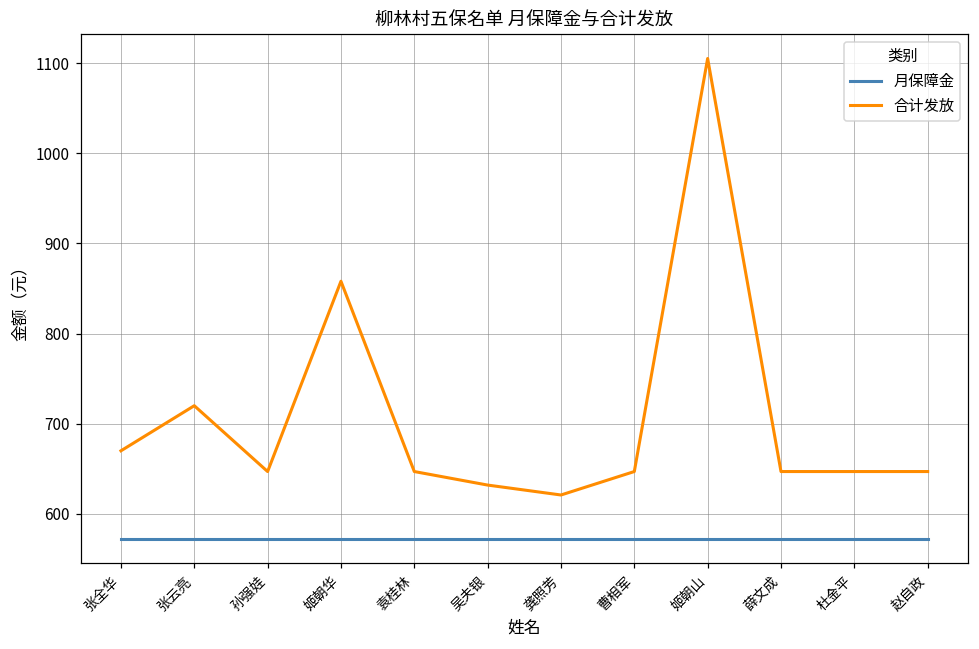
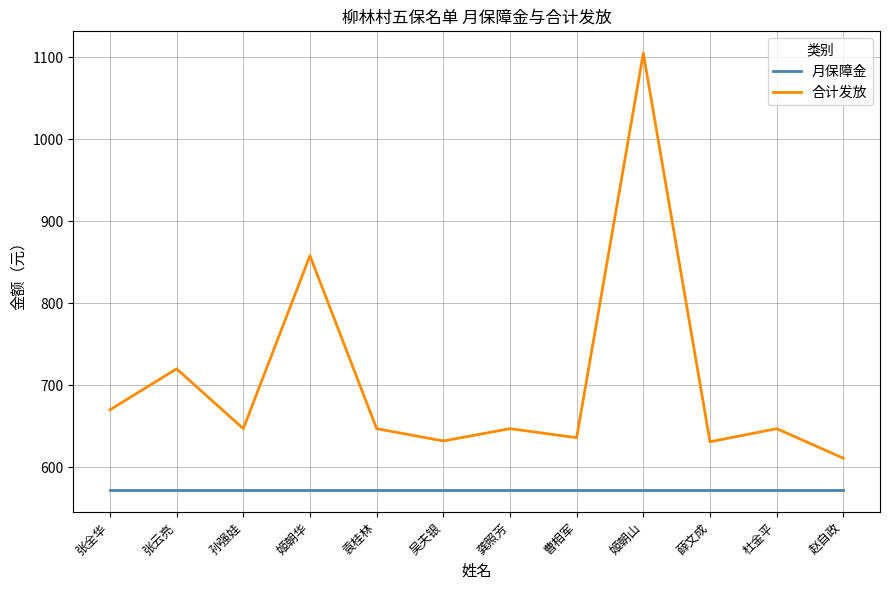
合计发放, 龚照芳: 620 -> 650
合计发放, 曹相军: 650 -> 640
合计发放, 薛文成: 650 -> 630
合计发放, 赵自政: 650 -> 610
